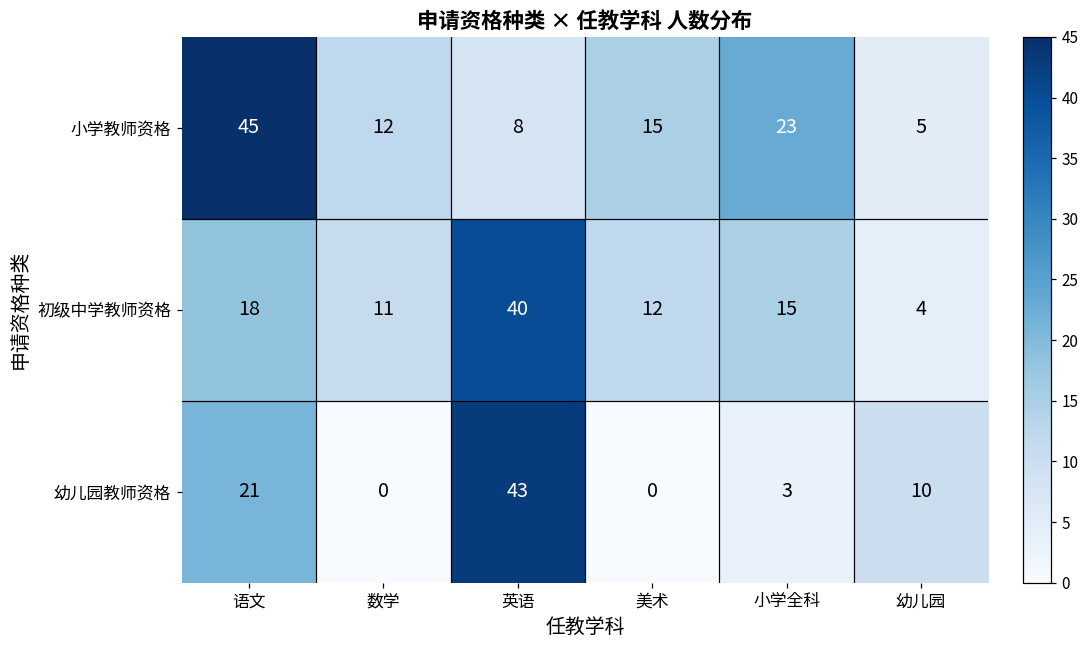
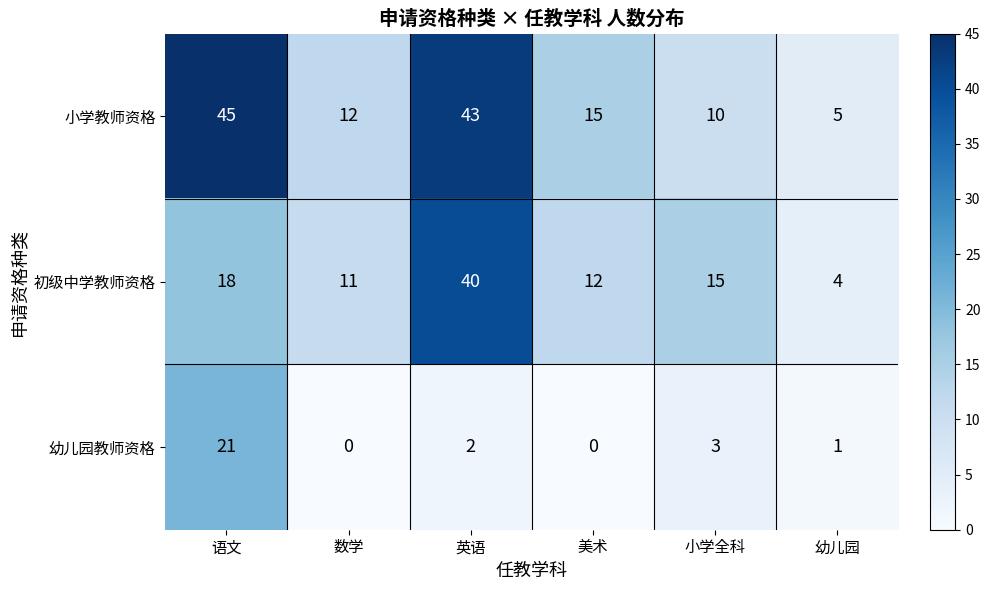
小学教师资格, 英语: 8 -> 43
小学教师资格, 小学全科: 23 -> 10
幼儿园教师资格, 英语: 43 -> 2
幼儿园教师资格, 幼儿园: 10 -> 1
